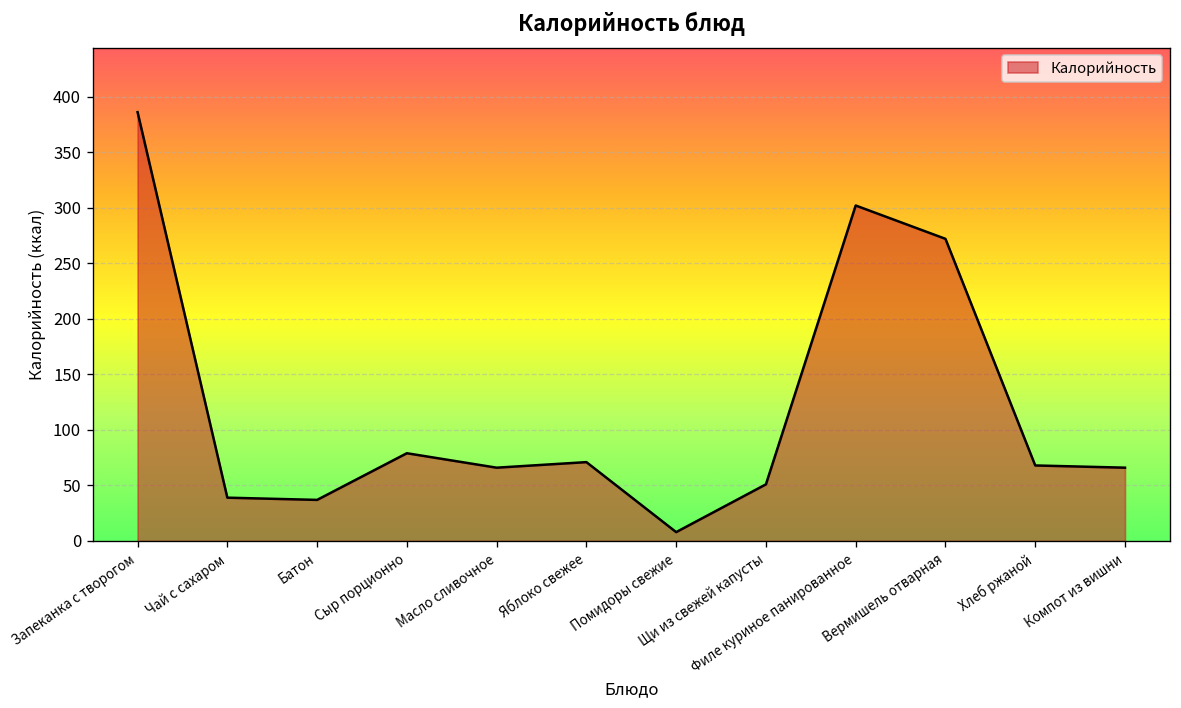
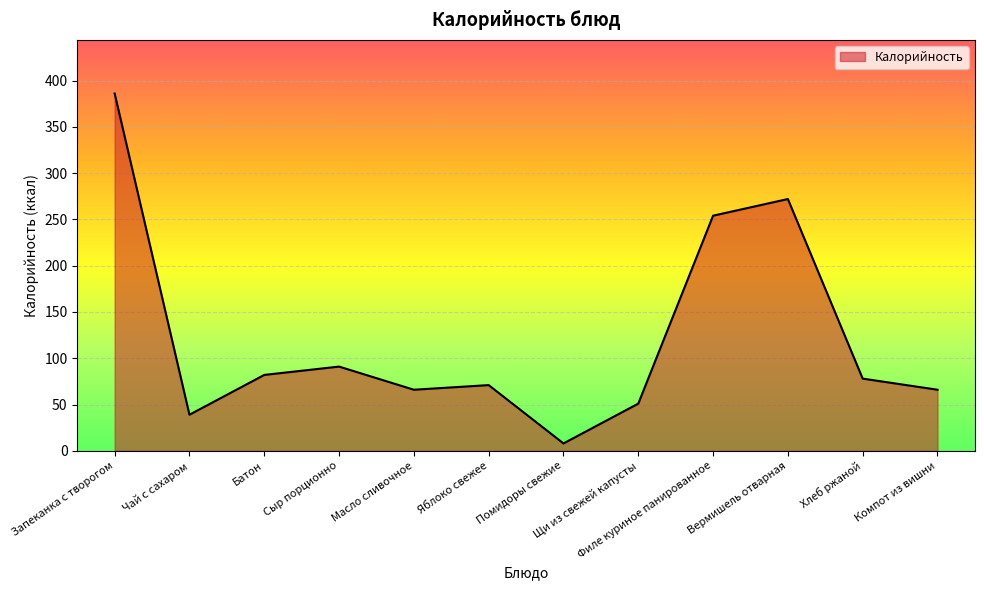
Батон: 40 -> 80
Сыр порционно: 80 -> 90
Филе куриное панированное: 300 -> 250
Хлеб ржаной: 70 -> 80
